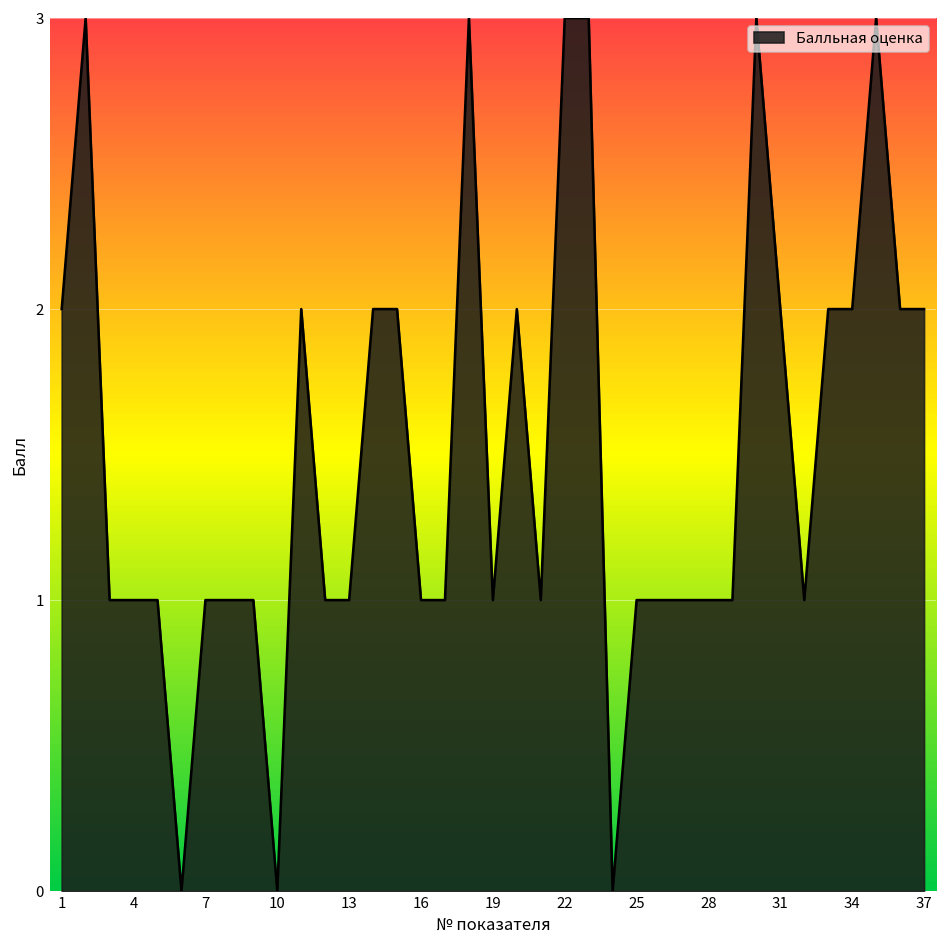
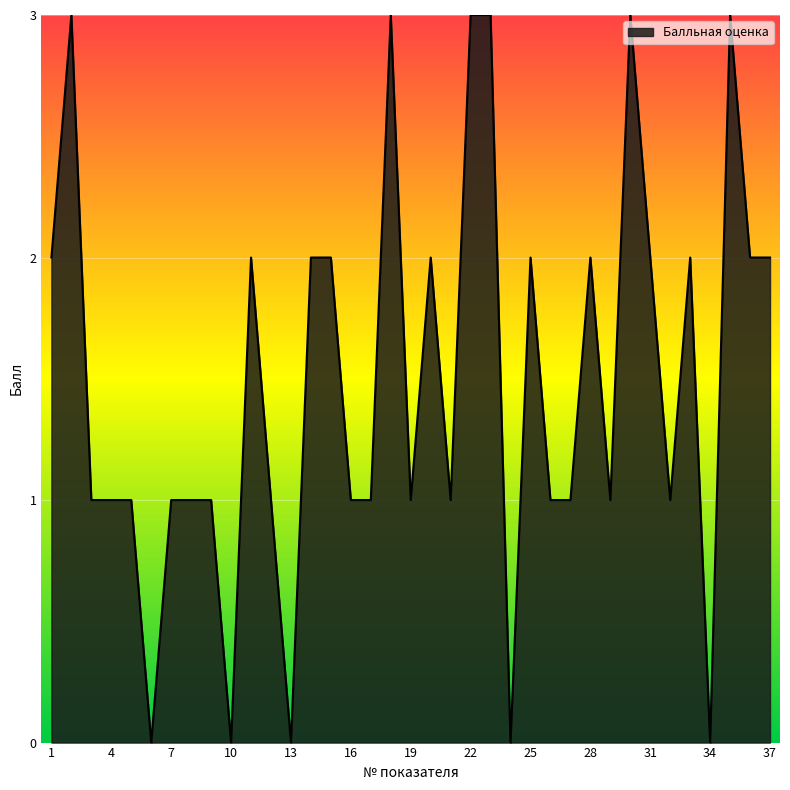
13: 1 -> 0
25: 1 -> 2
28: 1 -> 2
34: 2 -> 0
